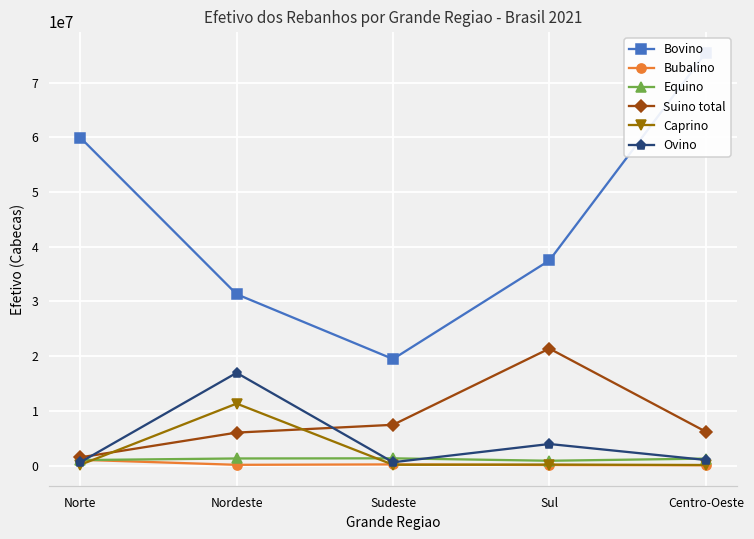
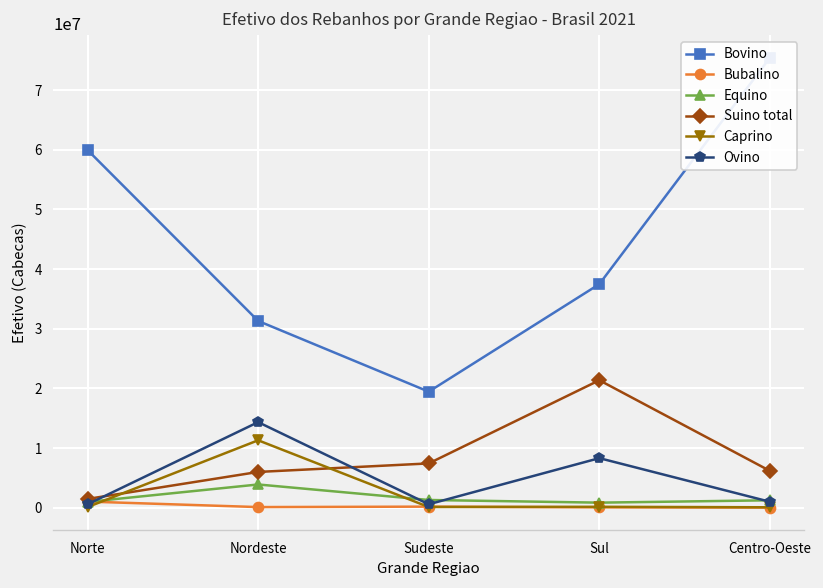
Equino, Nordeste: 1000000 -> 4000000
Ovino, Nordeste: 17000000 -> 14000000
Ovino, Sul: 4000000 -> 8000000
